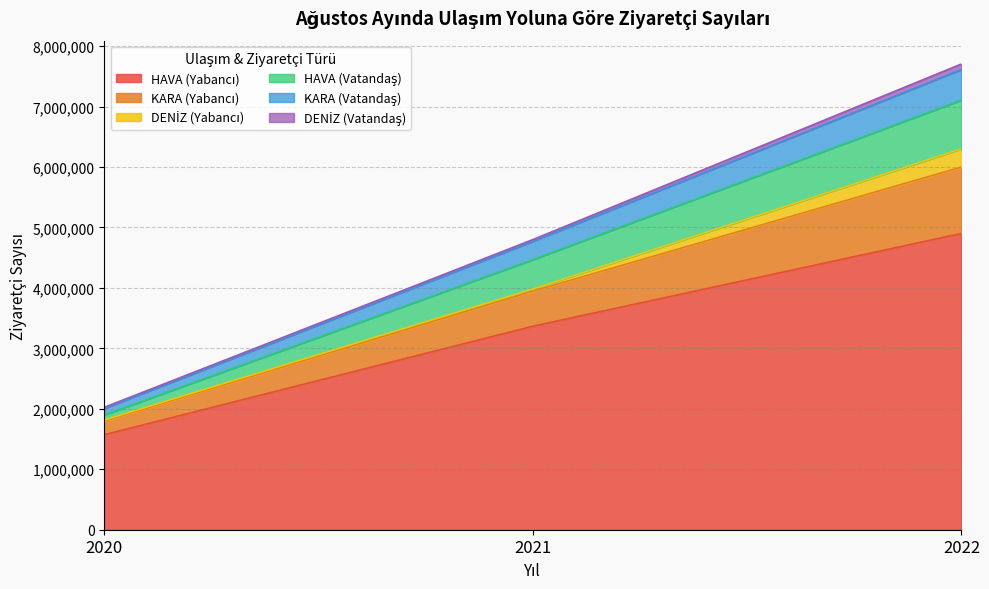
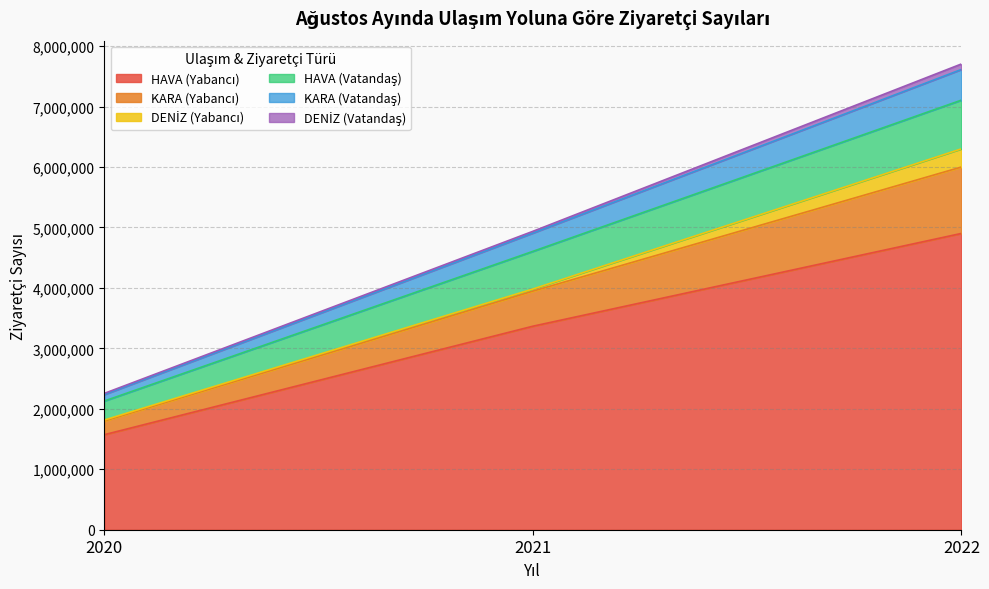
HAVA (Vatandaş), 2020: 100,000 -> 300,000
HAVA (Vatandaş), 2021: 500,000 -> 600,000
